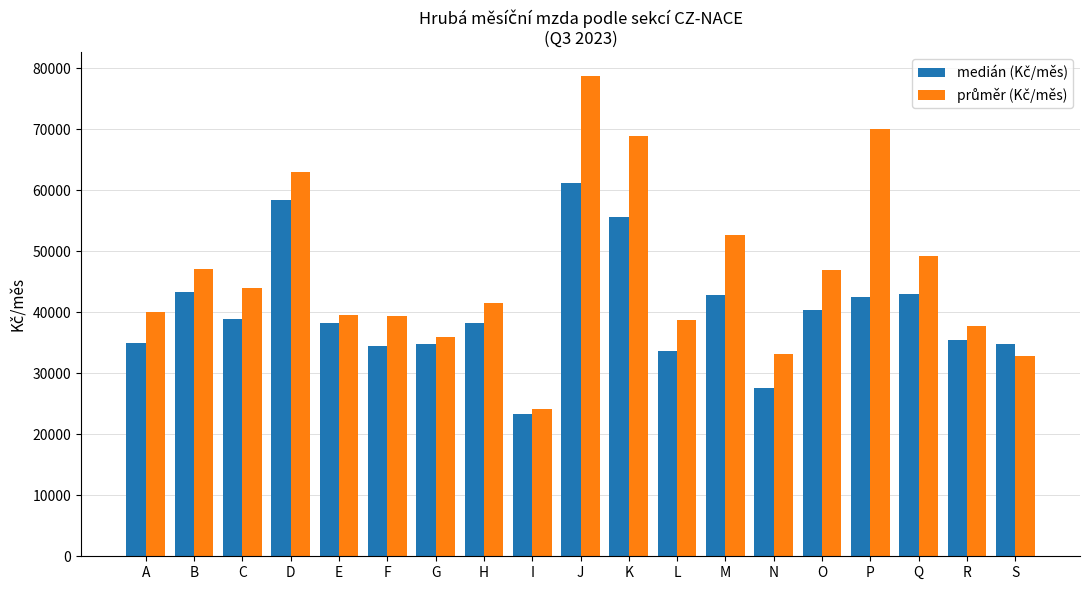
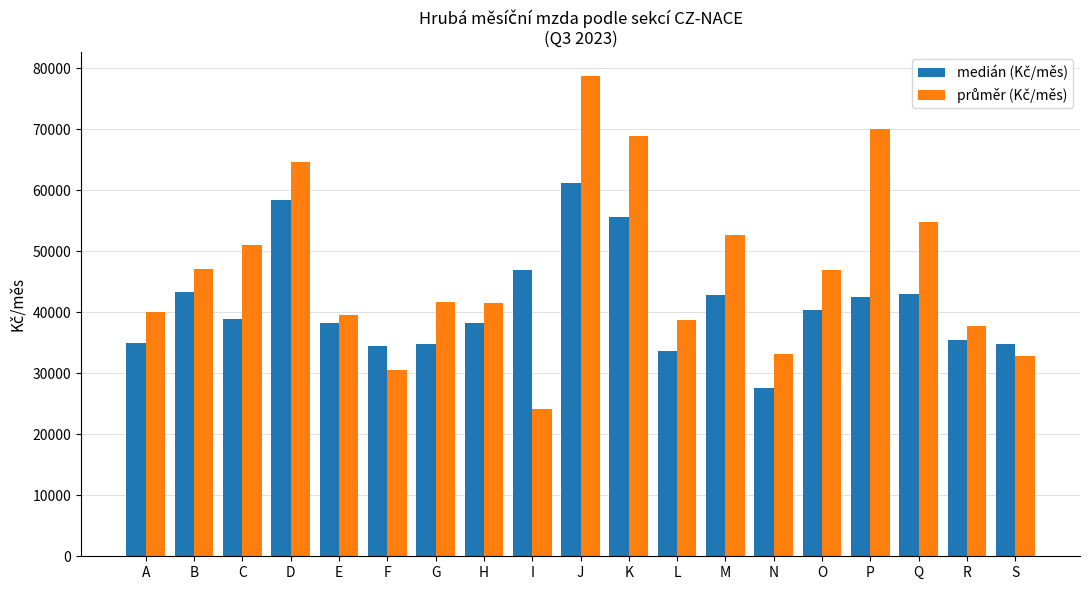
průměr (Kč/měs), C: 44000 -> 51000
průměr (Kč/měs), D: 63000 -> 65000
průměr (Kč/měs), F: 39000 -> 31000
průměr (Kč/měs), G: 36000 -> 42000
medián (Kč/měs), I: 23000 -> 47000
průměr (Kč/měs), Q: 49000 -> 55000
